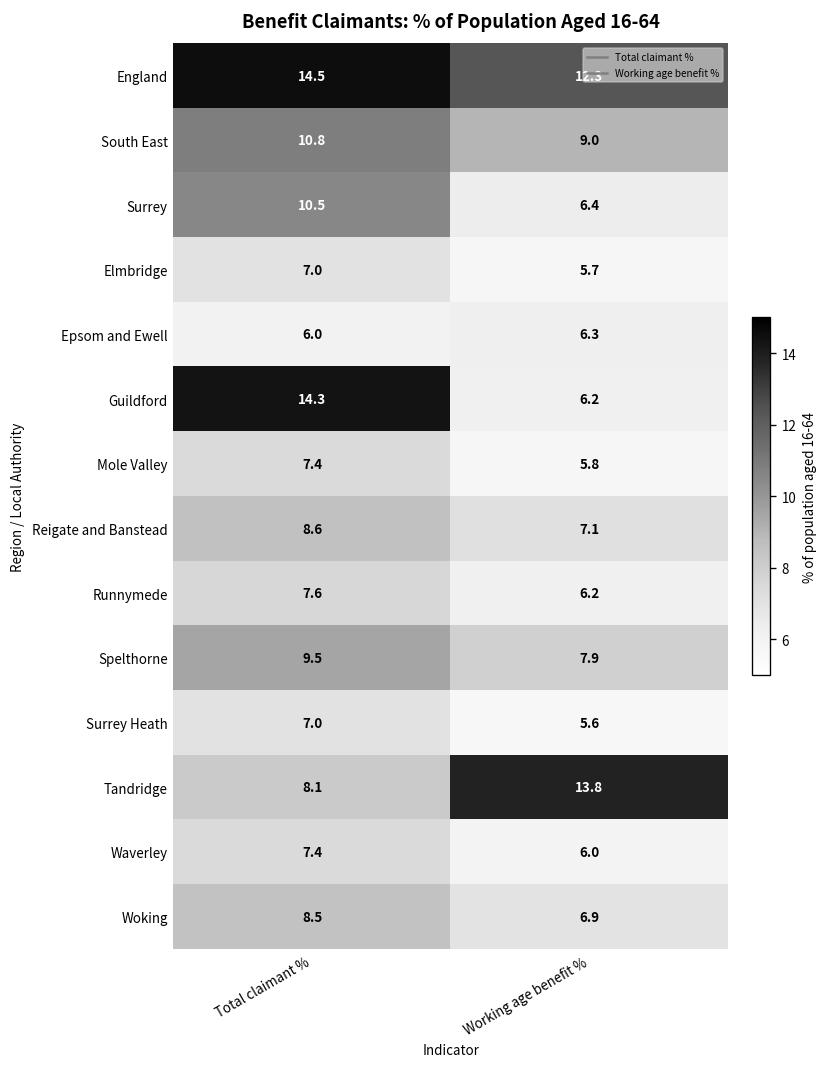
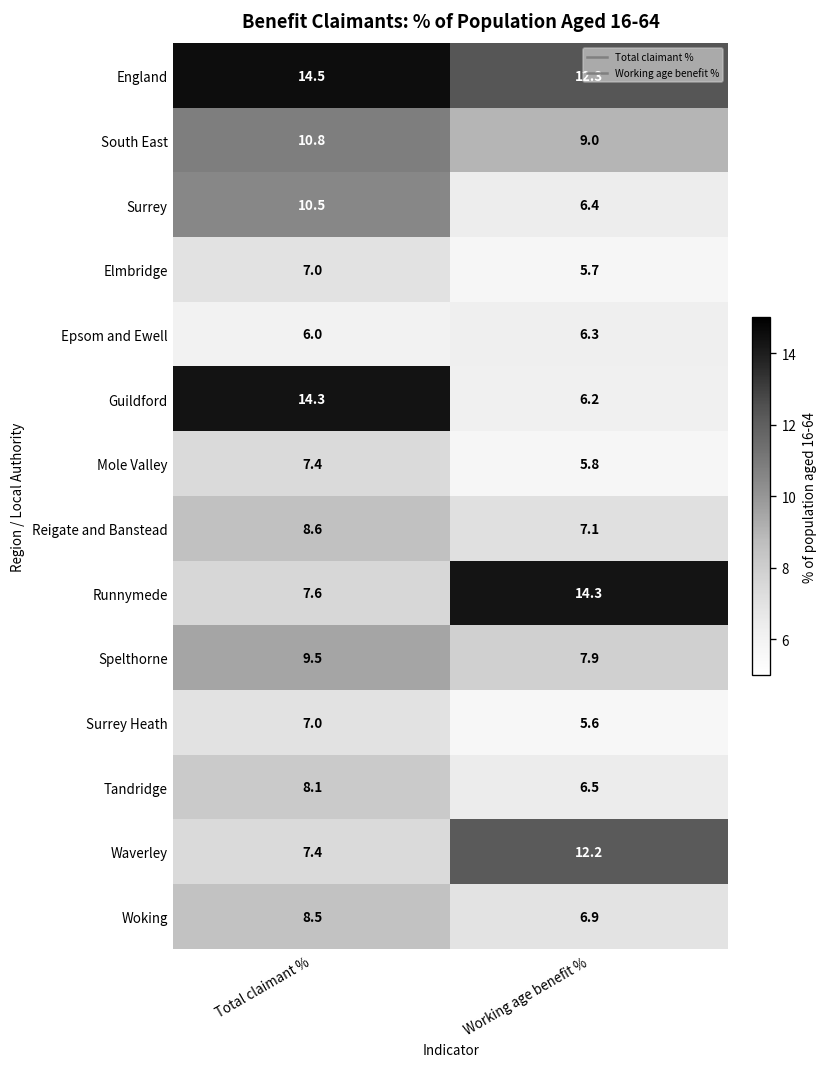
Runnymede, Working age benefit %: 6.2 -> 14.3
Tandridge, Working age benefit %: 13.8 -> 6.5
Waverley, Working age benefit %: 6.0 -> 12.2
